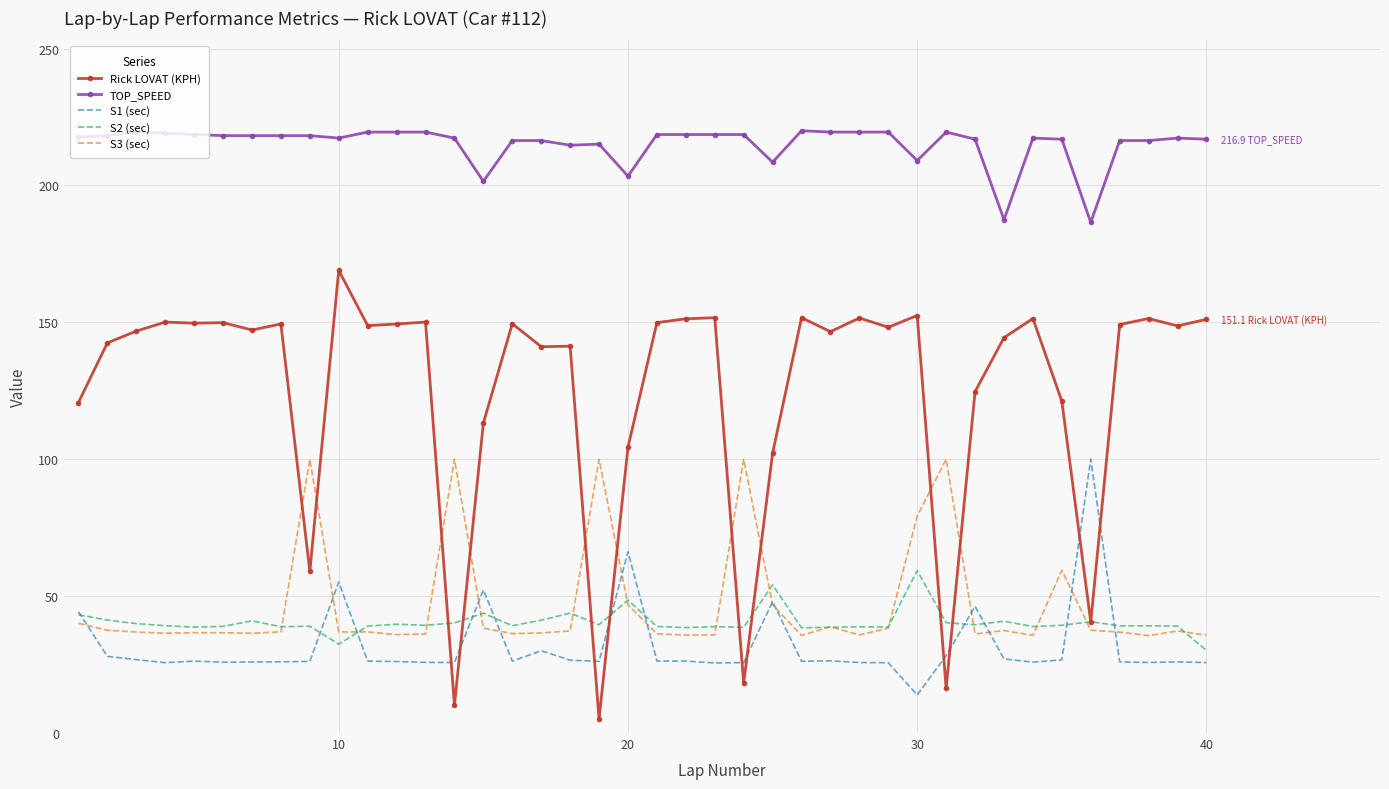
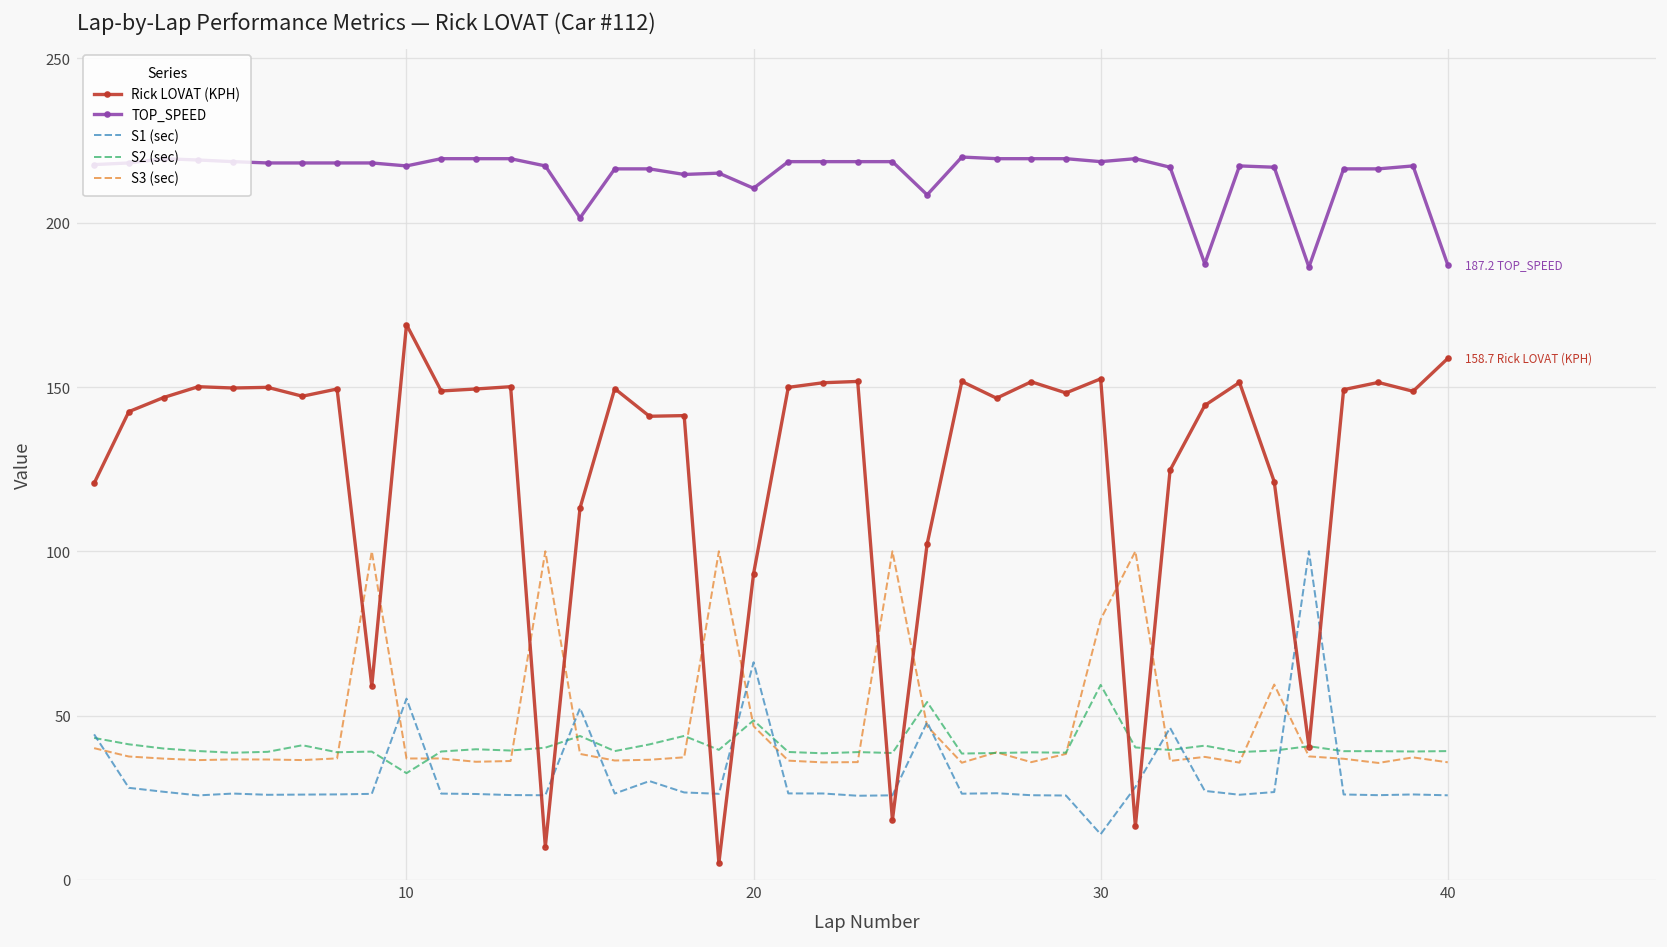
Rick LOVAT (KPH), 20: 104 -> 93
TOP_SPEED, 20: 203 -> 211
TOP_SPEED, 30: 209 -> 219
Rick LOVAT (KPH), 40: 151.1 -> 158.7
TOP_SPEED, 40: 216.9 -> 187.2
S2 (sec), 40: 30 -> 39
